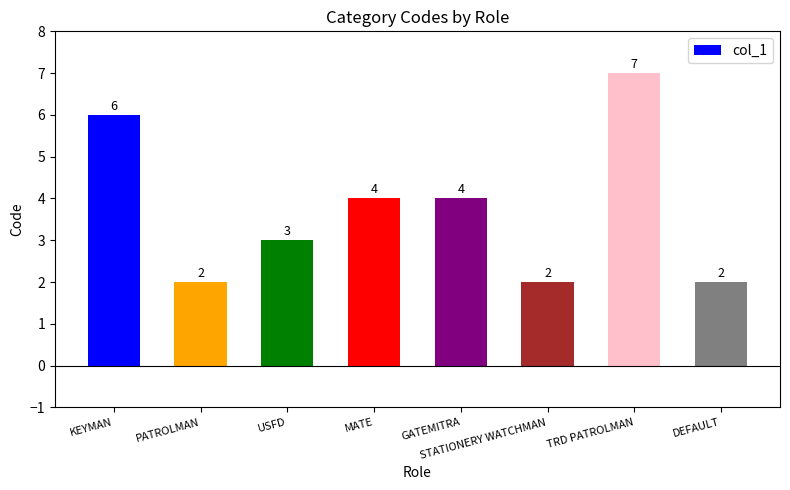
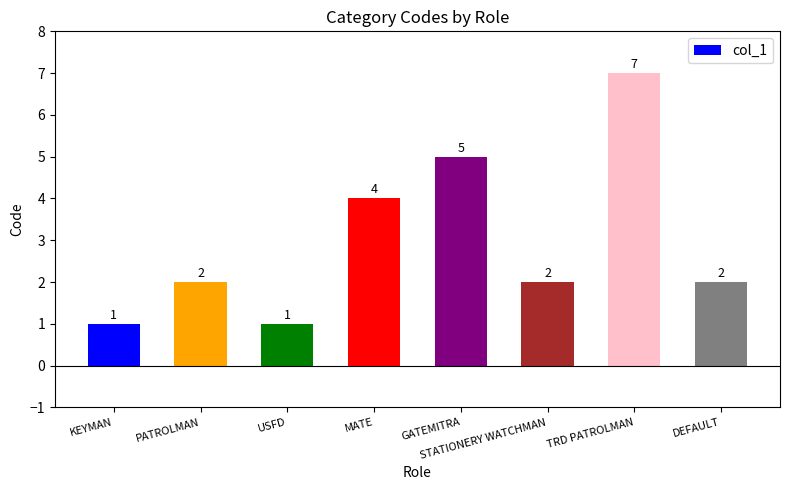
KEYMAN: 6 -> 1
USFD: 3 -> 1
GATEMITRA: 4 -> 5
